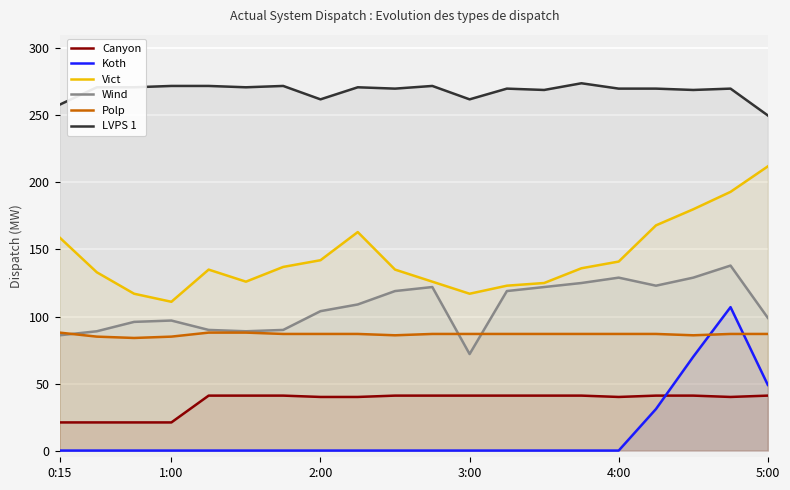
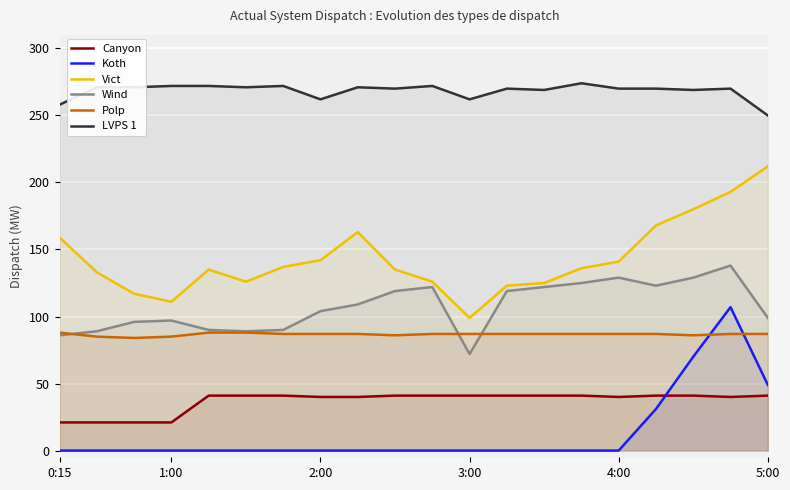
Vict, 3:00: 117 -> 99
